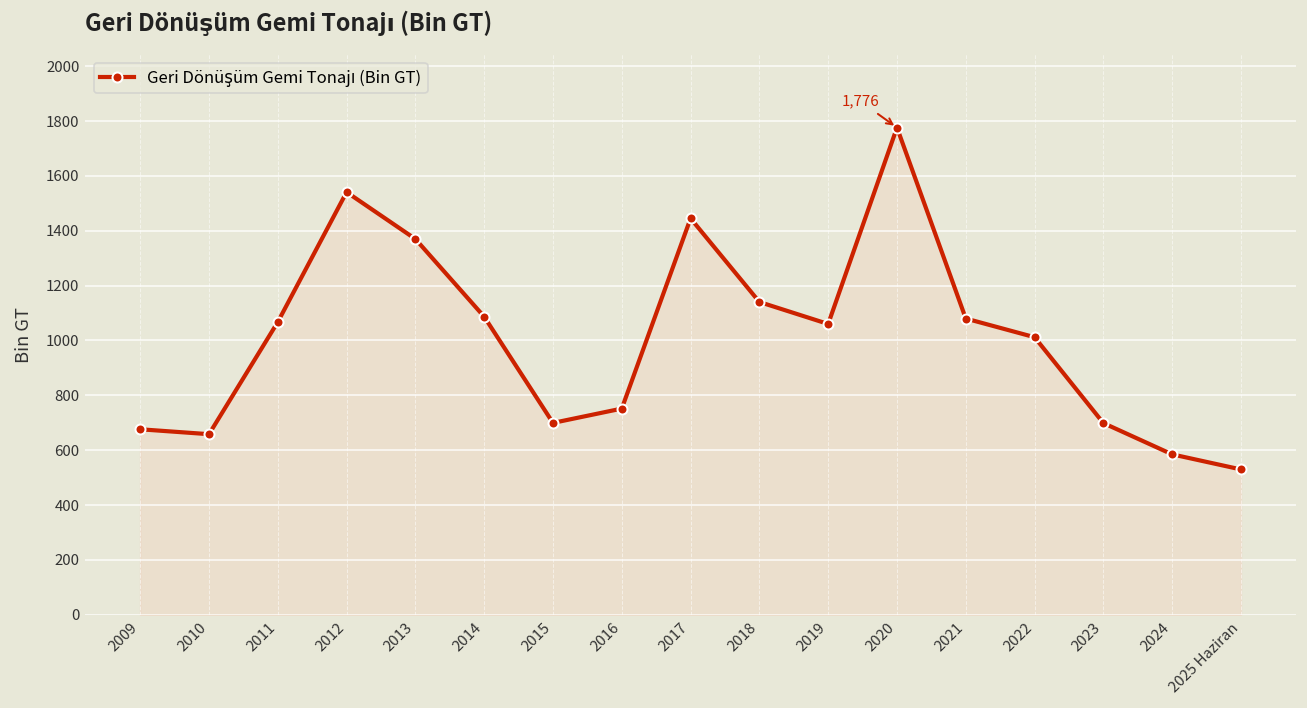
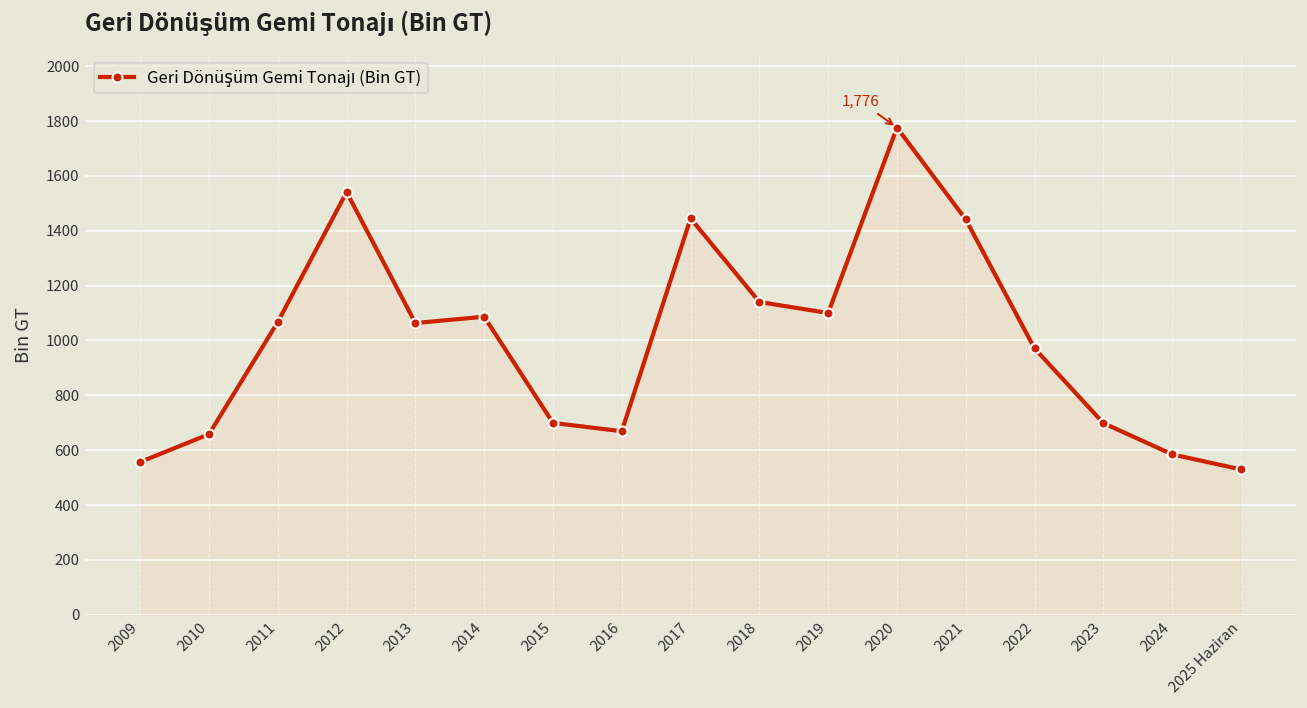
2009: 680 -> 560
2013: 1370 -> 1060
2016: 750 -> 670
2019: 1060 -> 1100
2021: 1080 -> 1440
2022: 1010 -> 970
